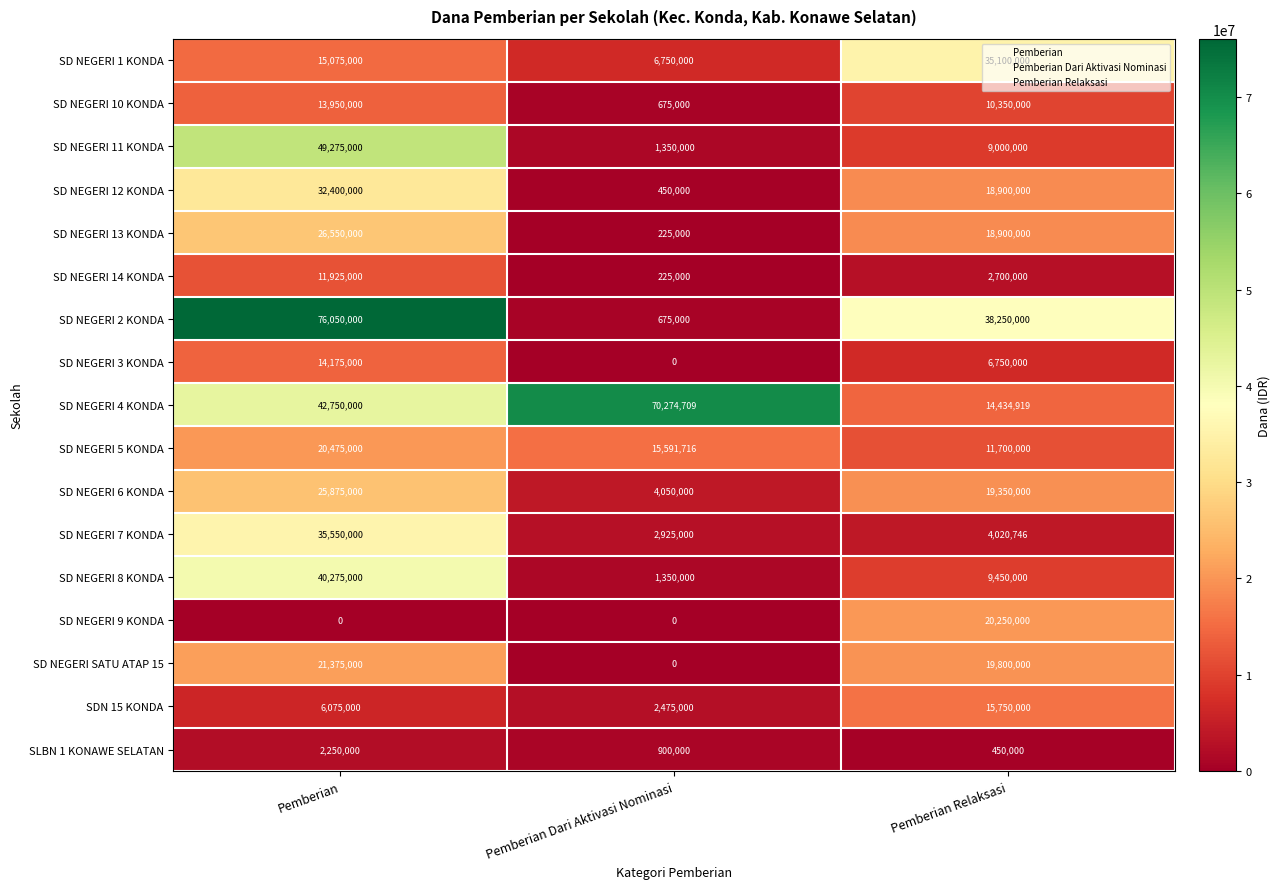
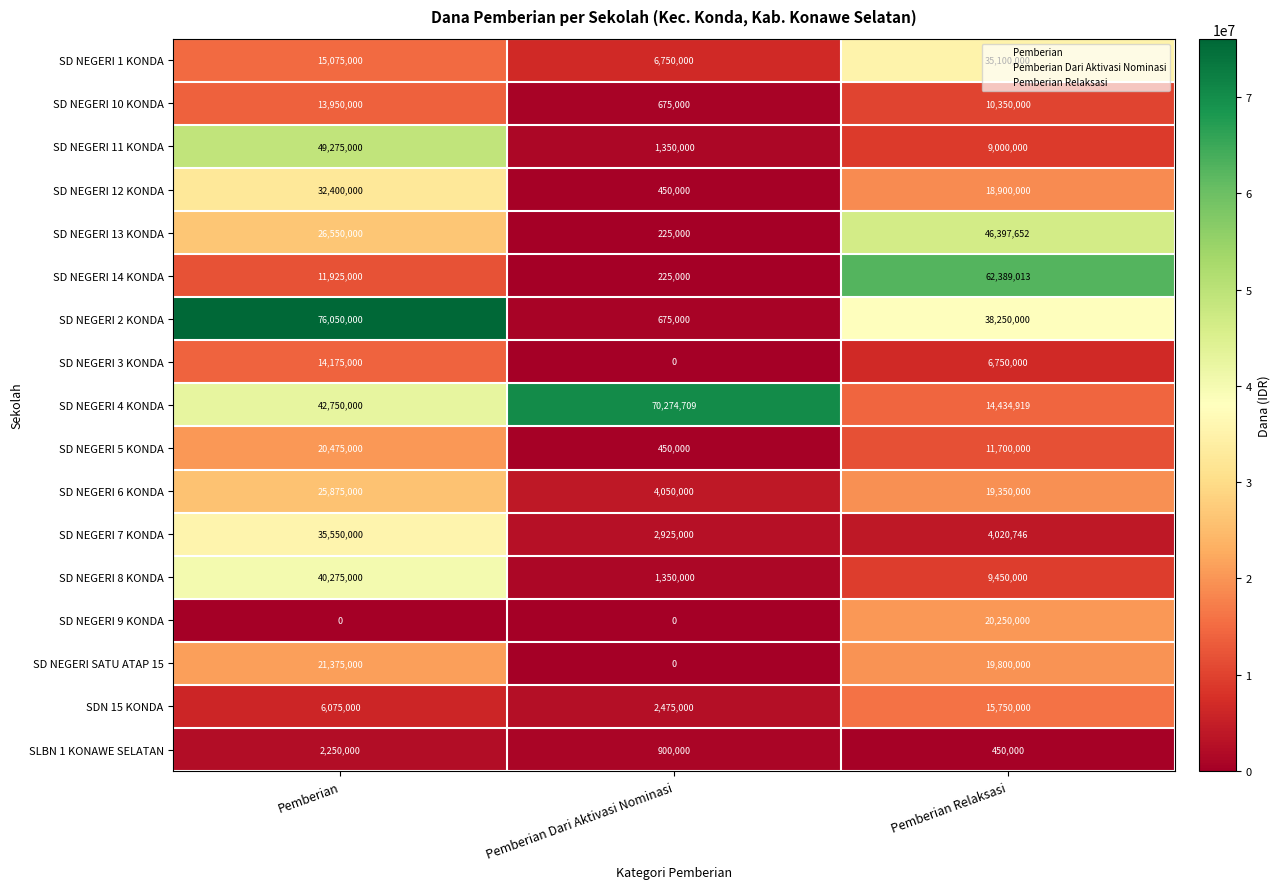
SD NEGERI 13 KONDA, Pemberian Relaksasi: 18,900,000 -> 46,397,652
SD NEGERI 14 KONDA, Pemberian Relaksasi: 2,700,000 -> 62,389,013
SD NEGERI 5 KONDA, Pemberian Dari Aktivasi Nominasi: 15,591,716 -> 450,000
